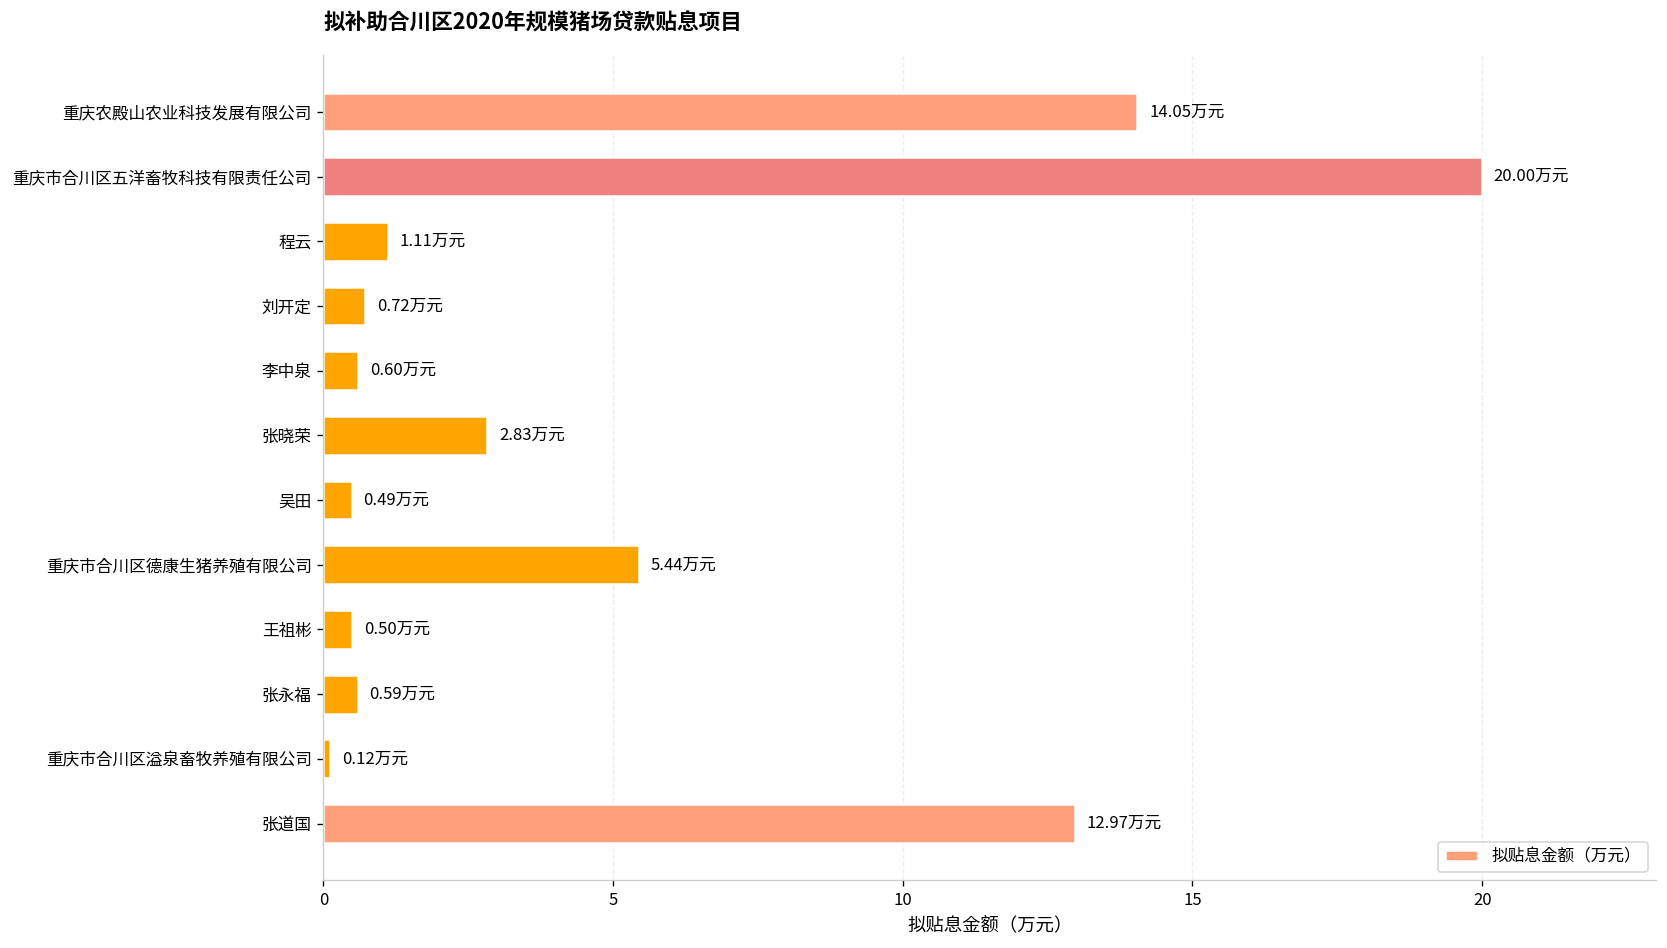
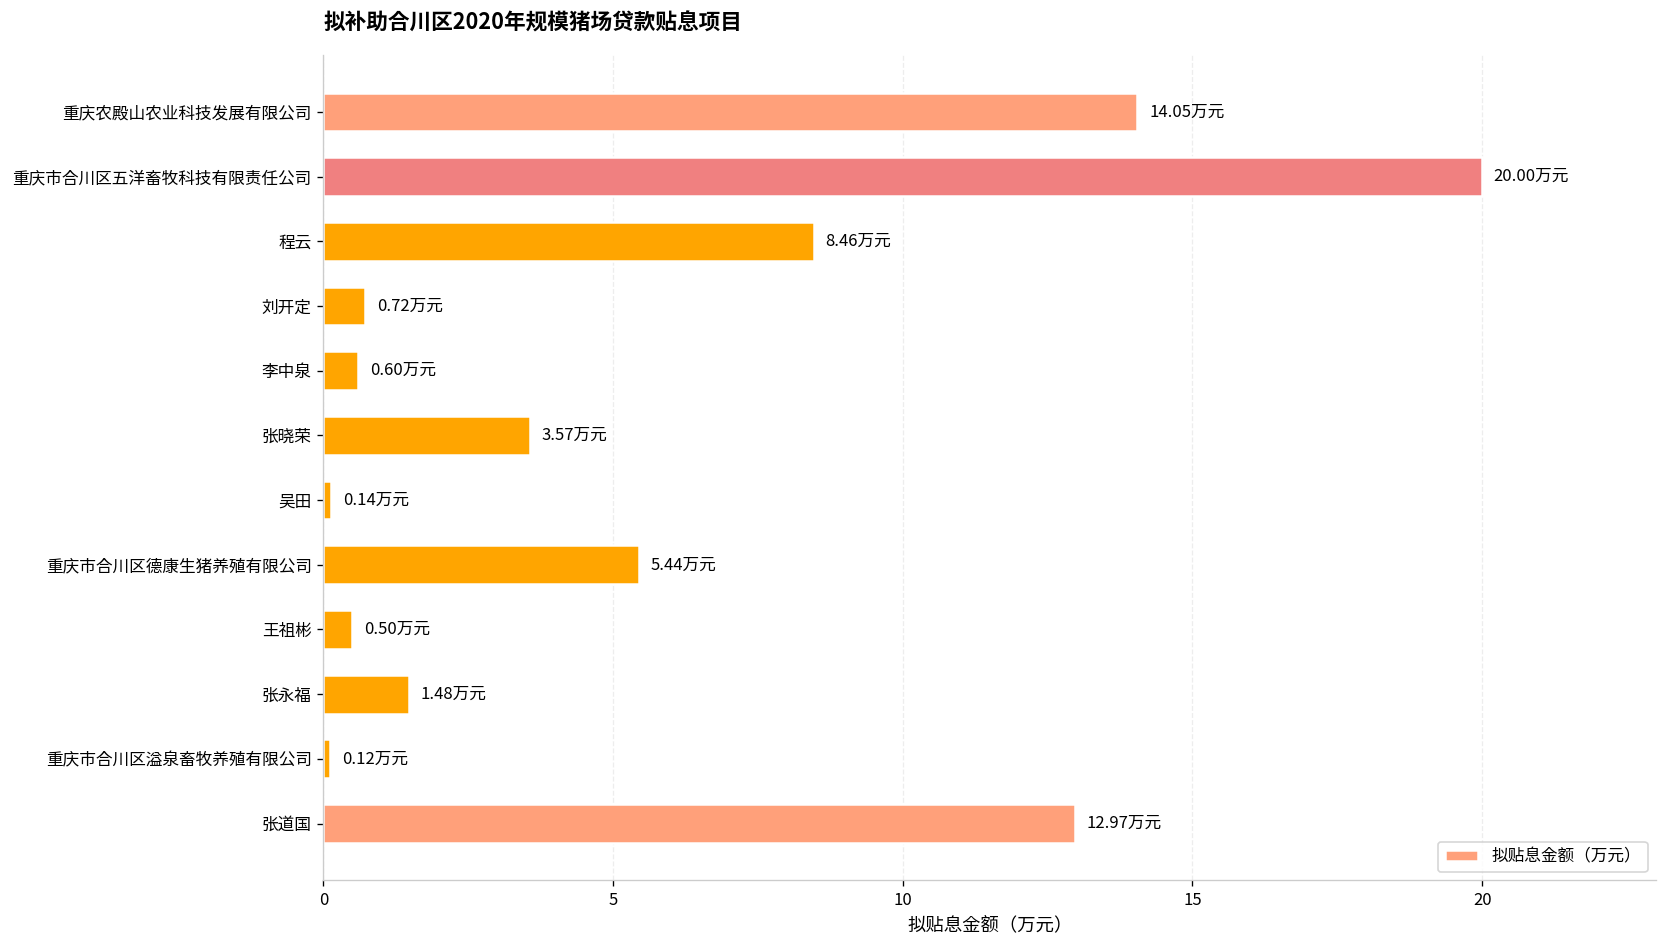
程云: 1.11 -> 8.46
张晓荣: 2.83 -> 3.57
吴田: 0.49 -> 0.14
张永福: 0.59 -> 1.48
